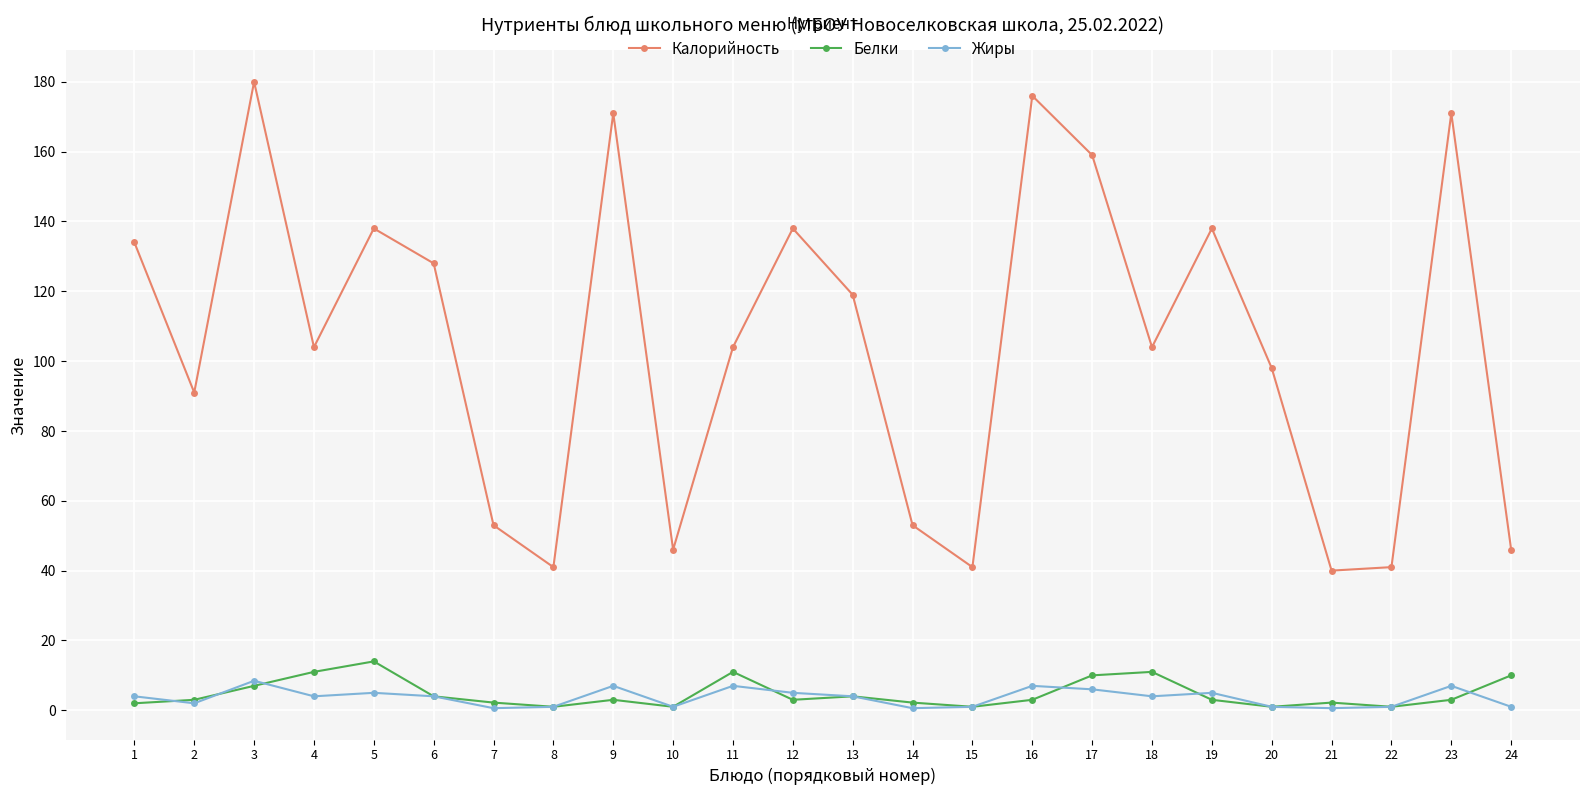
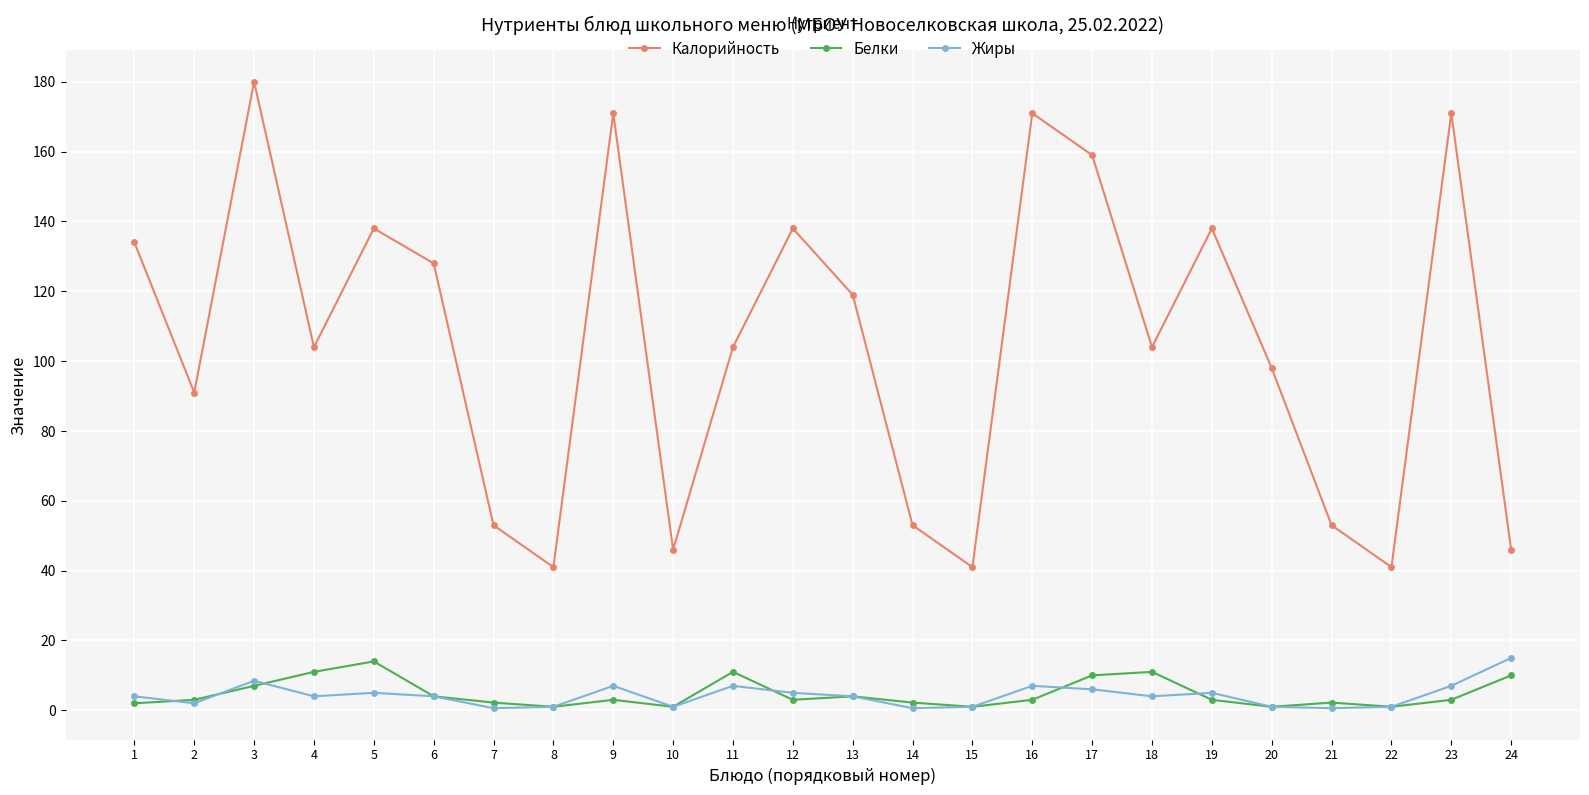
Калорийность, 16: 176 -> 171
Калорийность, 21: 40 -> 53
Жиры, 24: 1 -> 15
